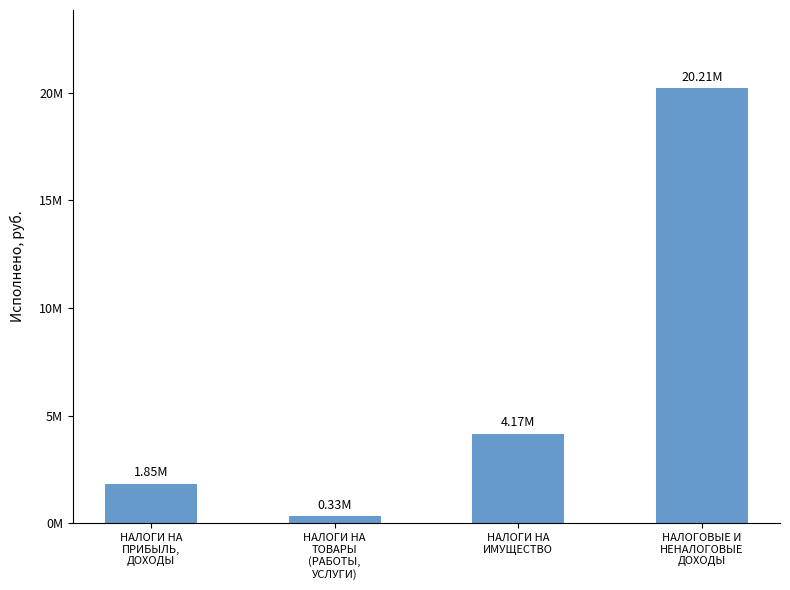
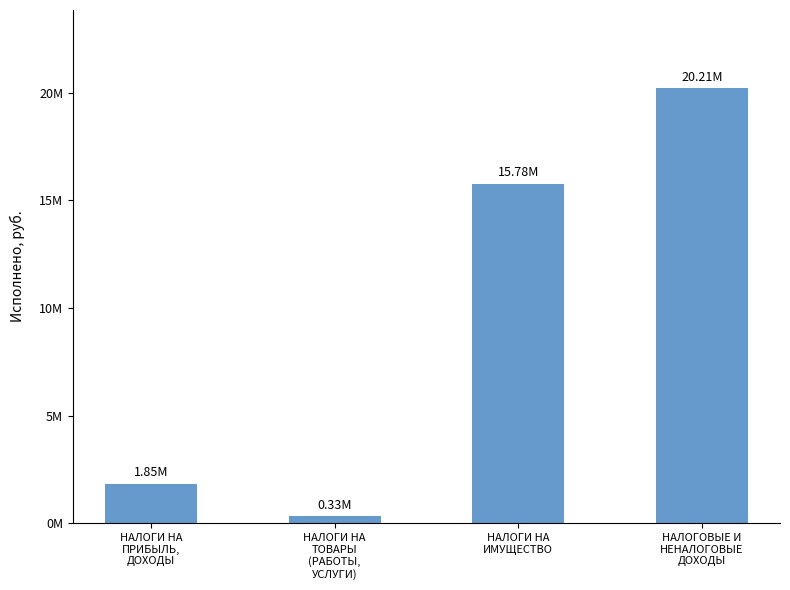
НАЛОГИ НА ИМУЩЕСТВО: 4.17M -> 15.78M
